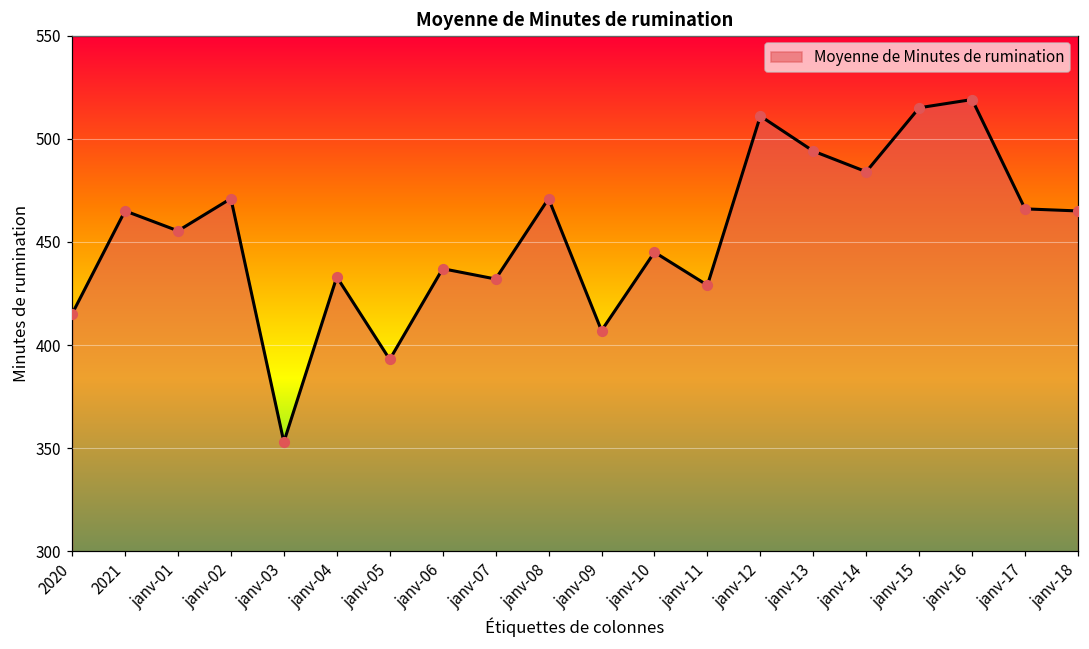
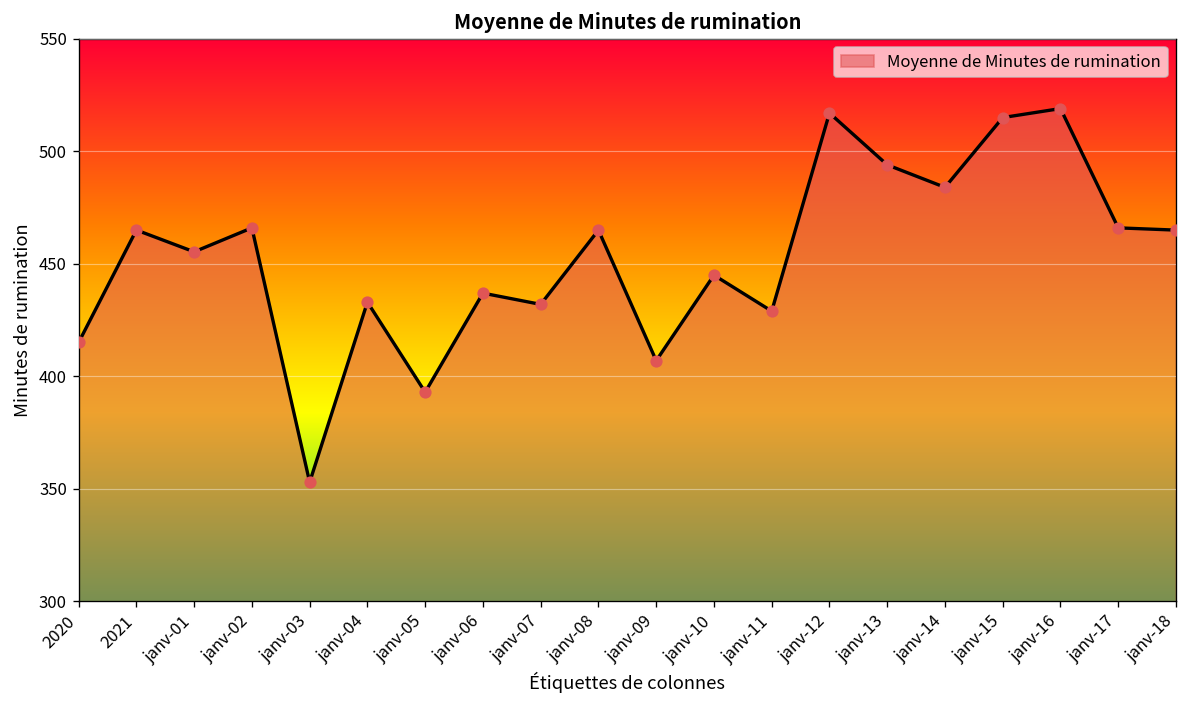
janv-02: 471 -> 466
janv-08: 471 -> 465
janv-12: 511 -> 517
